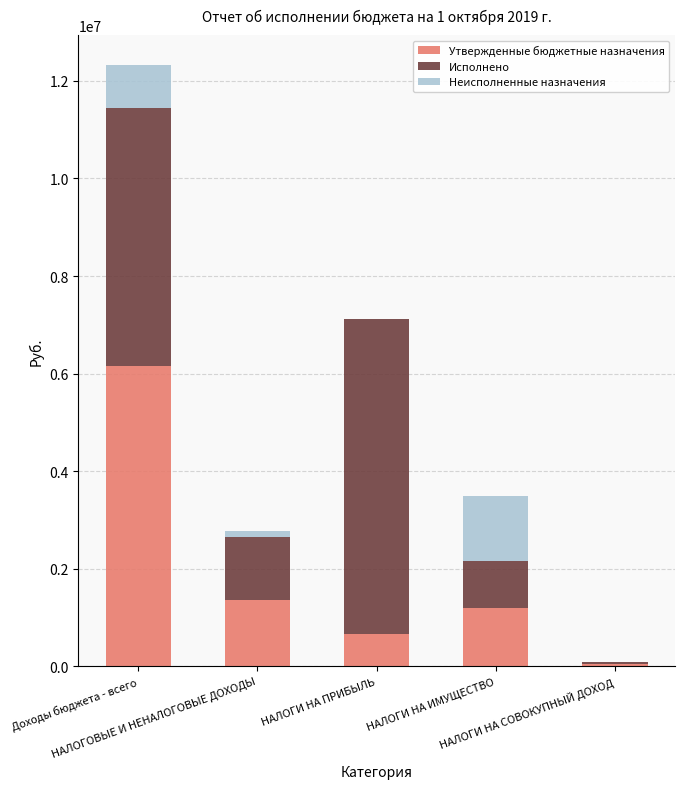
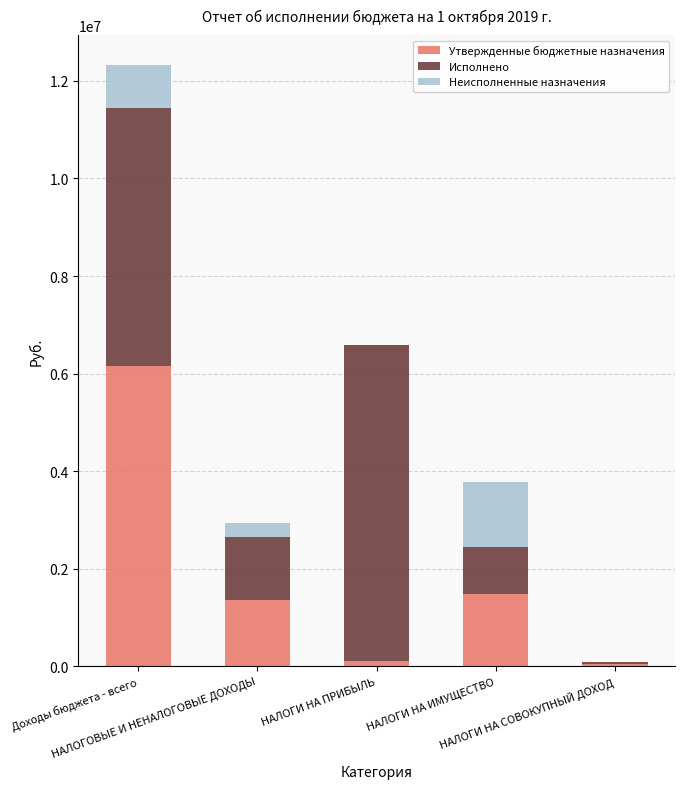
Неисполненные назначения, НАЛОГОВЫЕ И НЕНАЛОГОВЫЕ ДОХОДЫ: 100000 -> 300000
Утвержденные бюджетные назначения, НАЛОГИ НА ПРИБЫЛЬ: 700000 -> 100000
Утвержденные бюджетные назначения, НАЛОГИ НА ИМУЩЕСТВО: 1200000 -> 1500000
